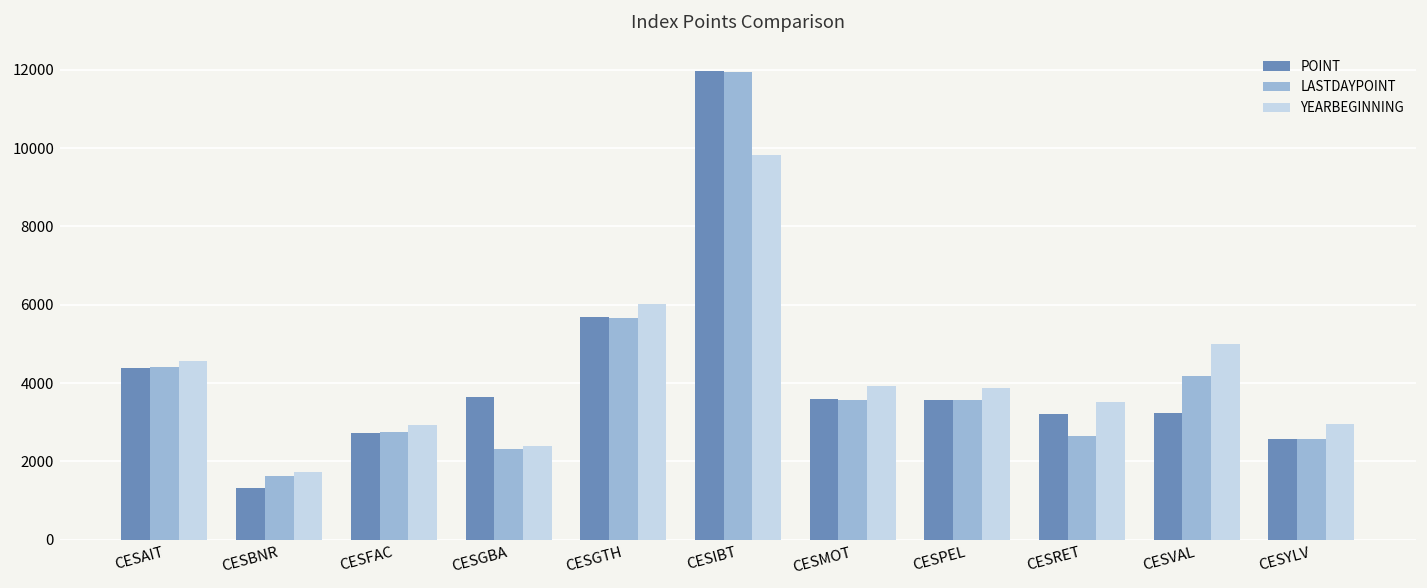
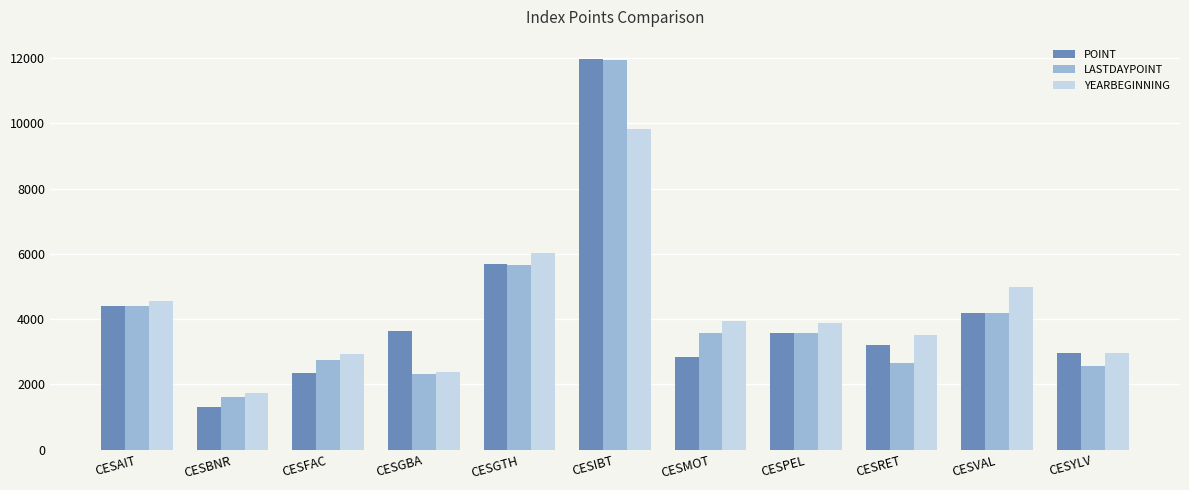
POINT, CESFAC: 2700 -> 2300
POINT, CESMOT: 3600 -> 2900
POINT, CESVAL: 3200 -> 4200
POINT, CESYLV: 2600 -> 3000
